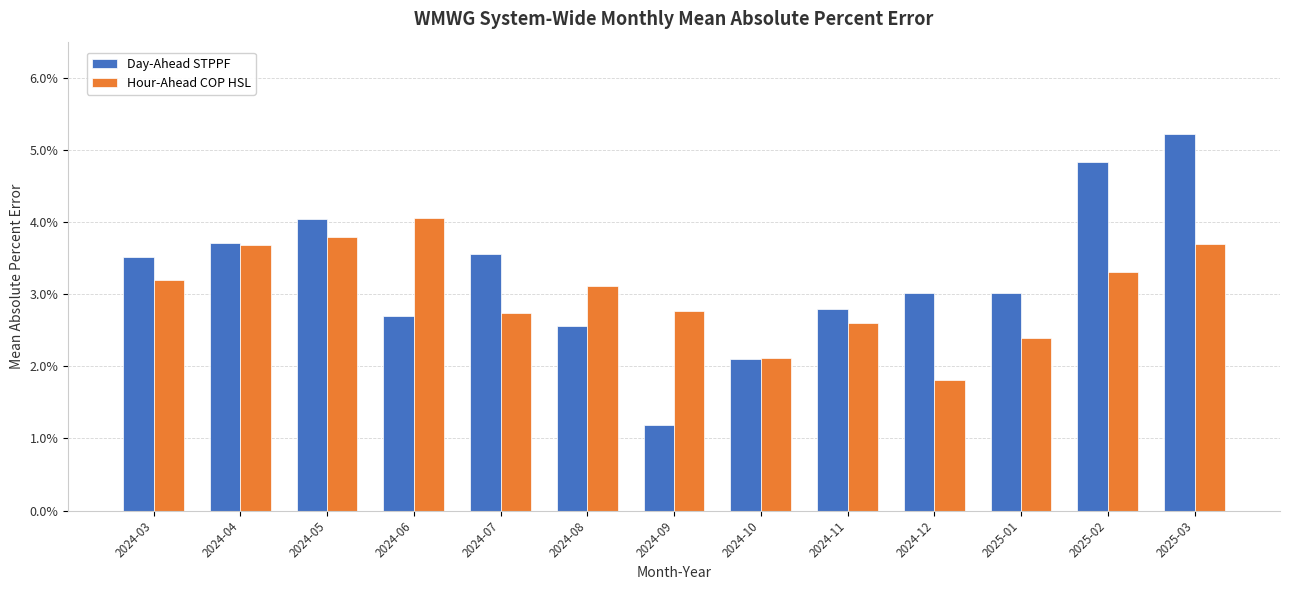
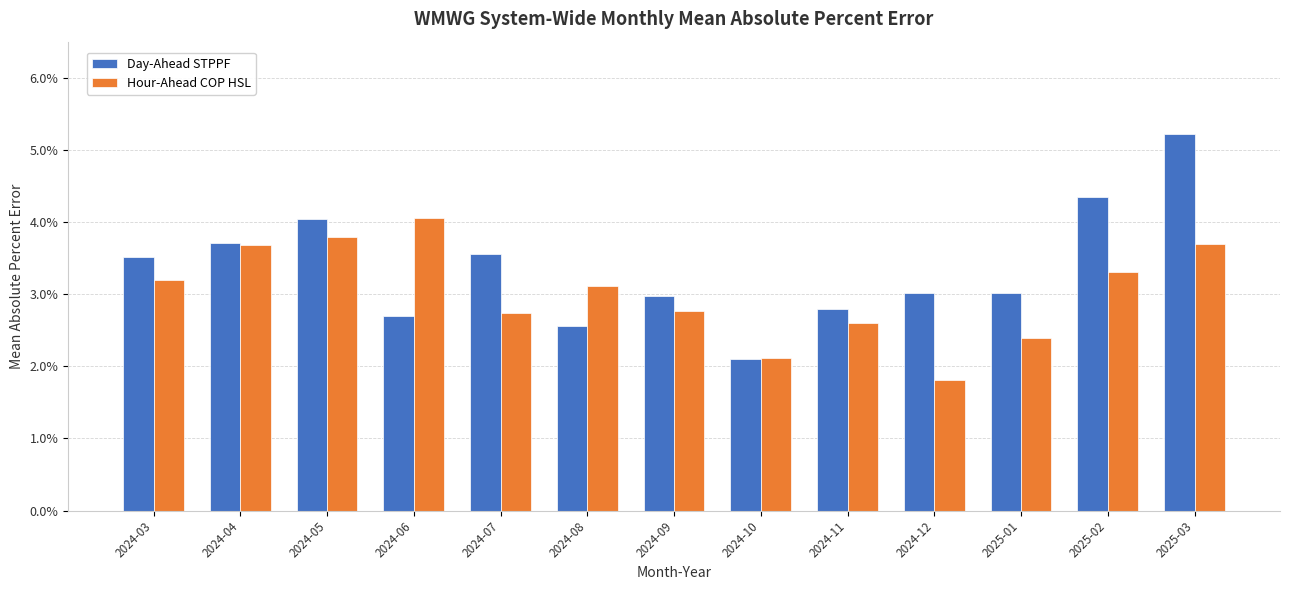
Day-Ahead STPPF, 2024-09: 1.2% -> 3.0%
Day-Ahead STPPF, 2025-02: 4.8% -> 4.3%
